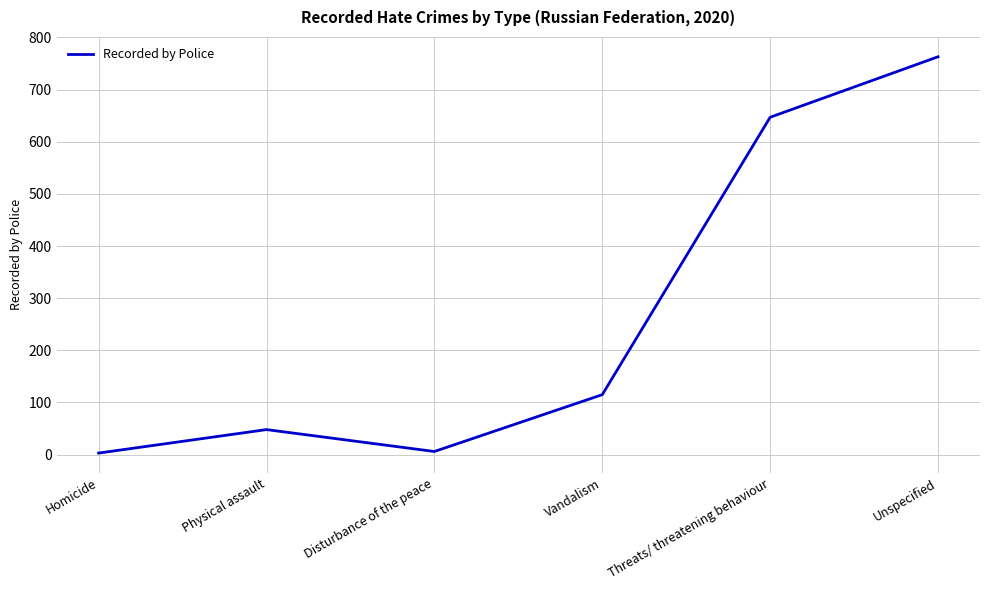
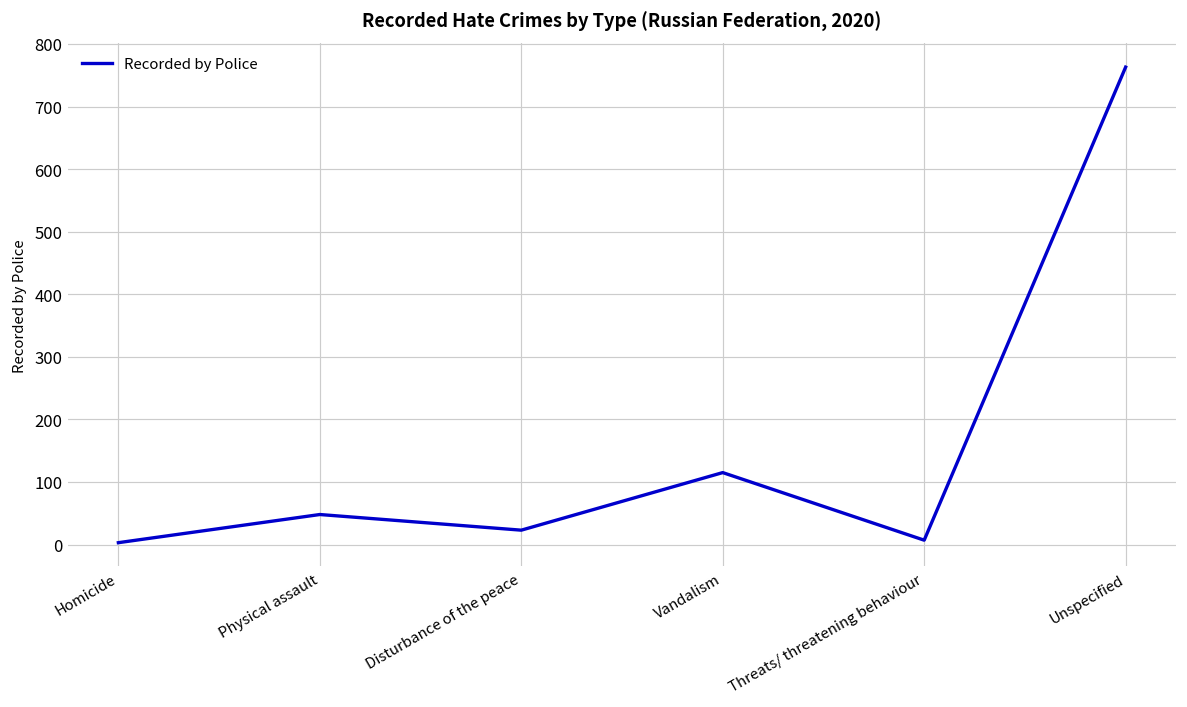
Disturbance of the peace: 10 -> 20
Threats/ threatening behaviour: 650 -> 10
